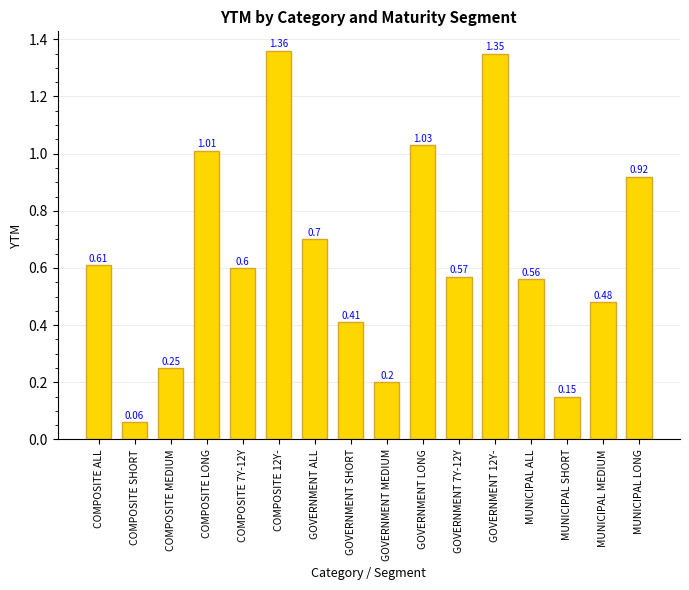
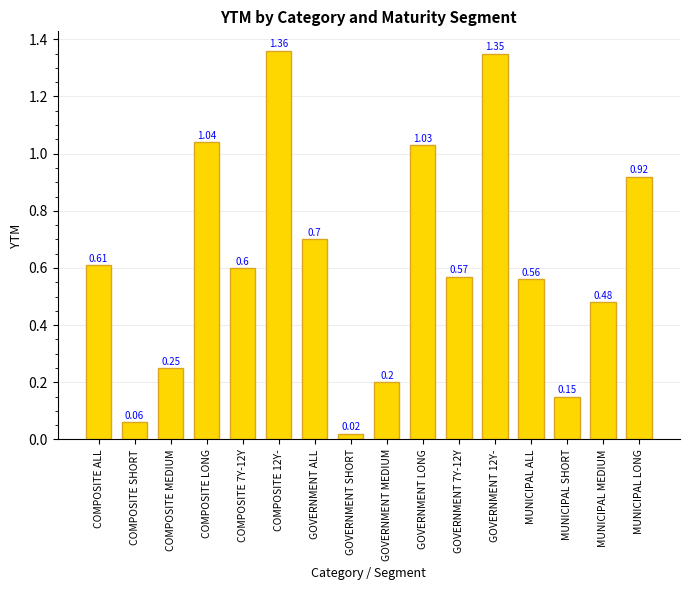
COMPOSITE LONG: 1.01 -> 1.04
GOVERNMENT SHORT: 0.41 -> 0.02
